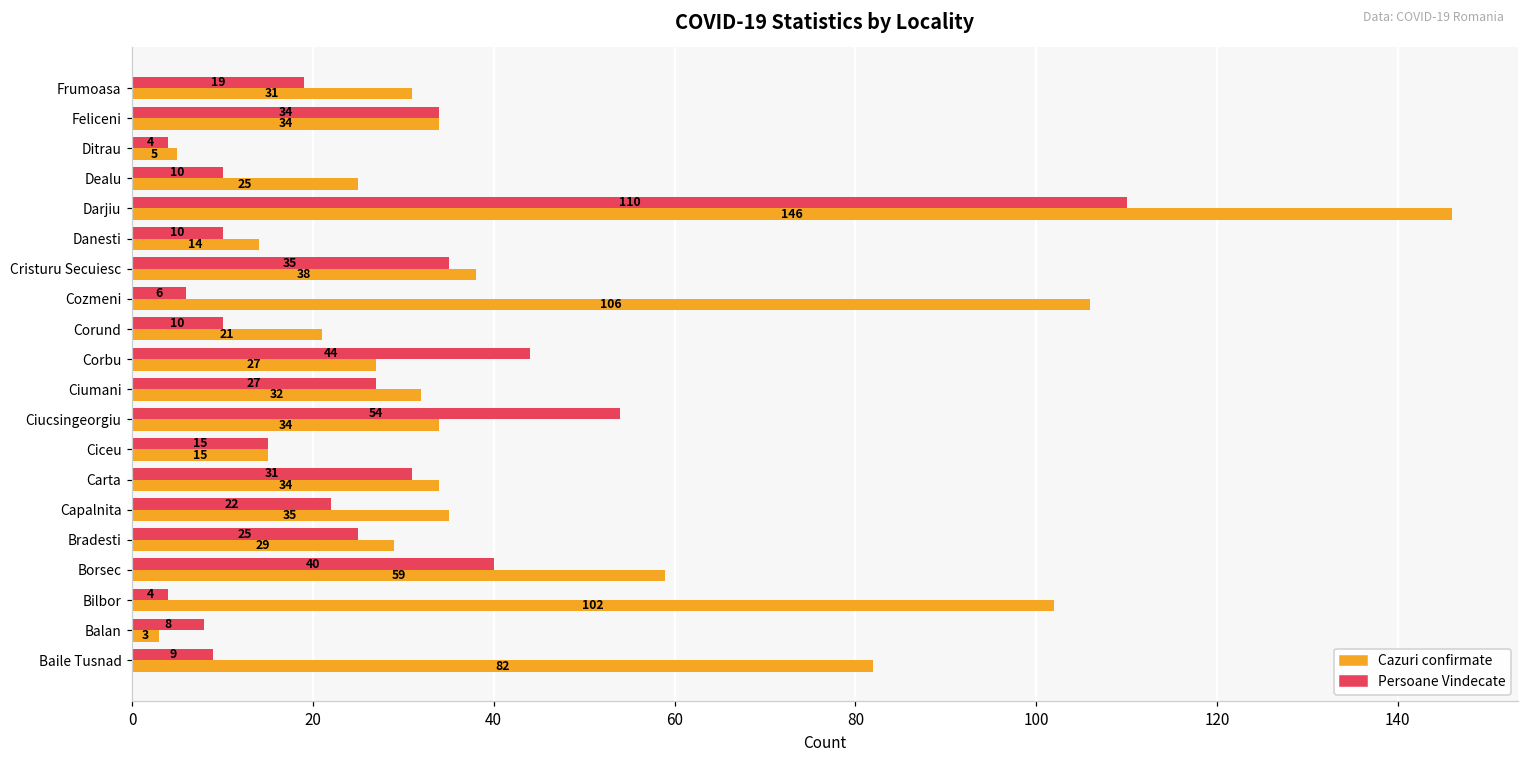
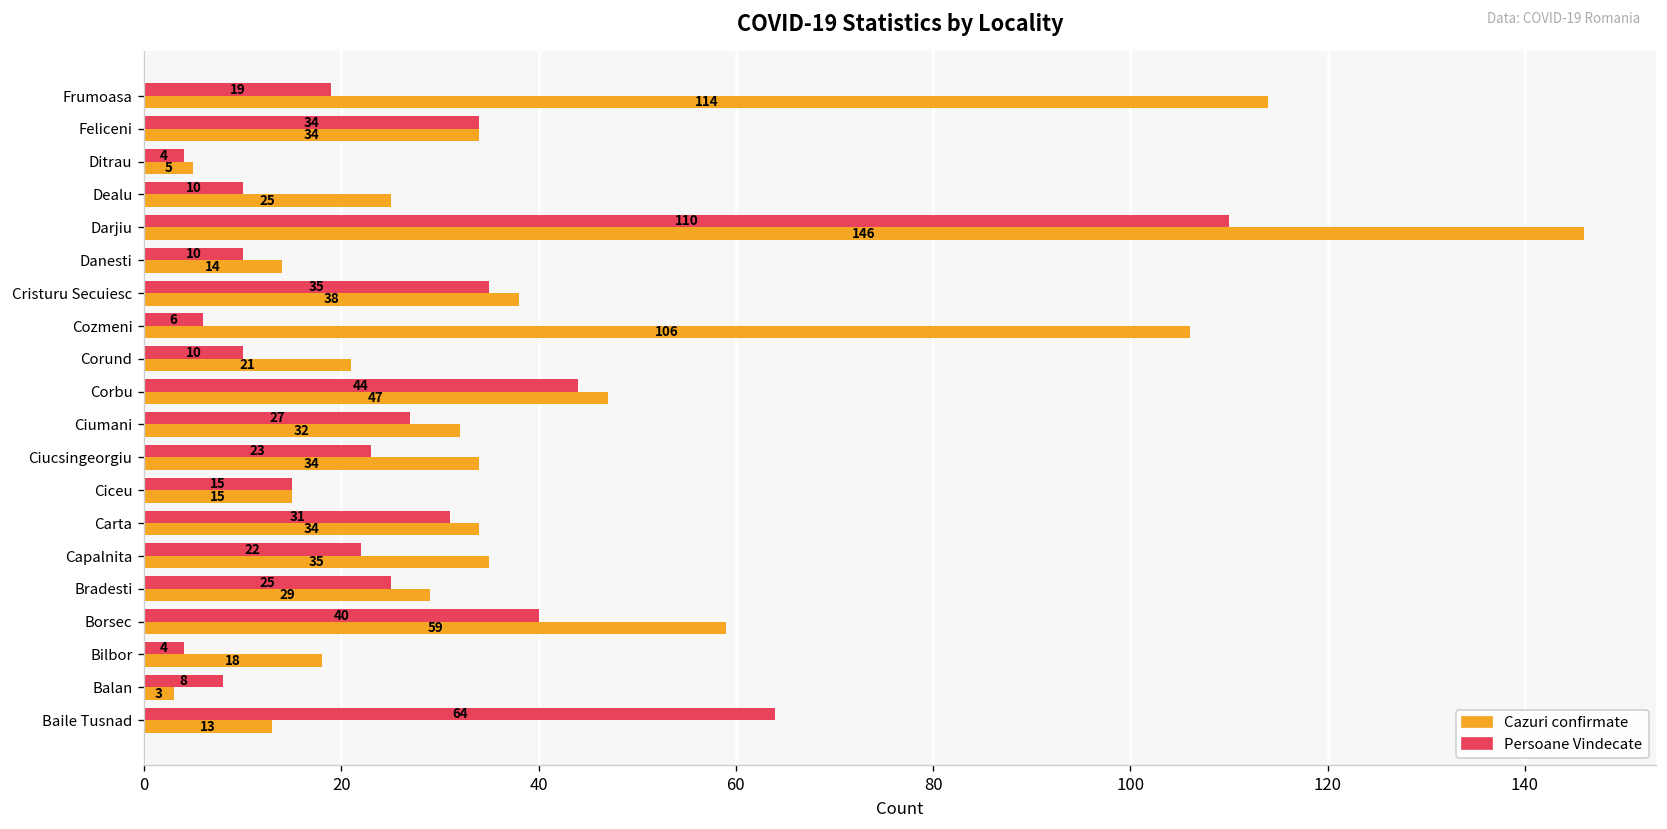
Cazuri confirmate, Frumoasa: 31 -> 114
Cazuri confirmate, Corbu: 27 -> 47
Persoane Vindecate, Ciucsingeorgiu: 54 -> 23
Cazuri confirmate, Bilbor: 102 -> 18
Persoane Vindecate, Baile Tusnad: 9 -> 64
Cazuri confirmate, Baile Tusnad: 82 -> 13
